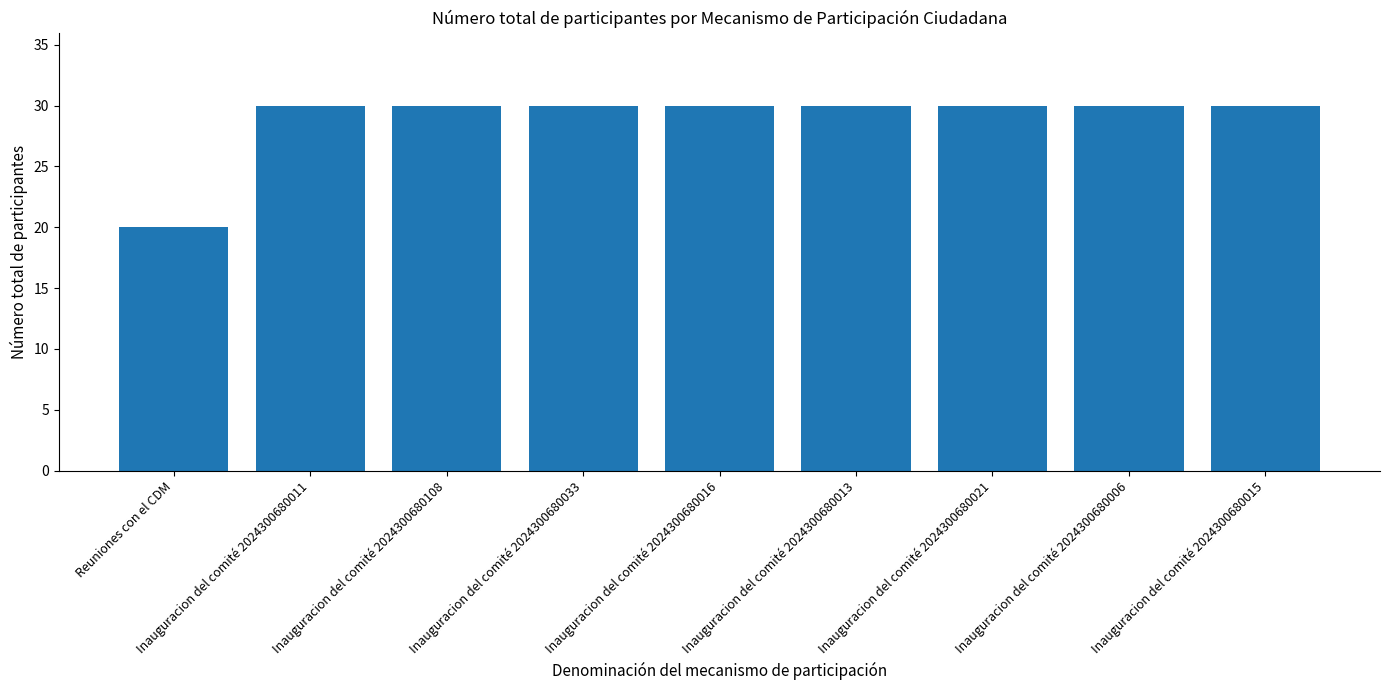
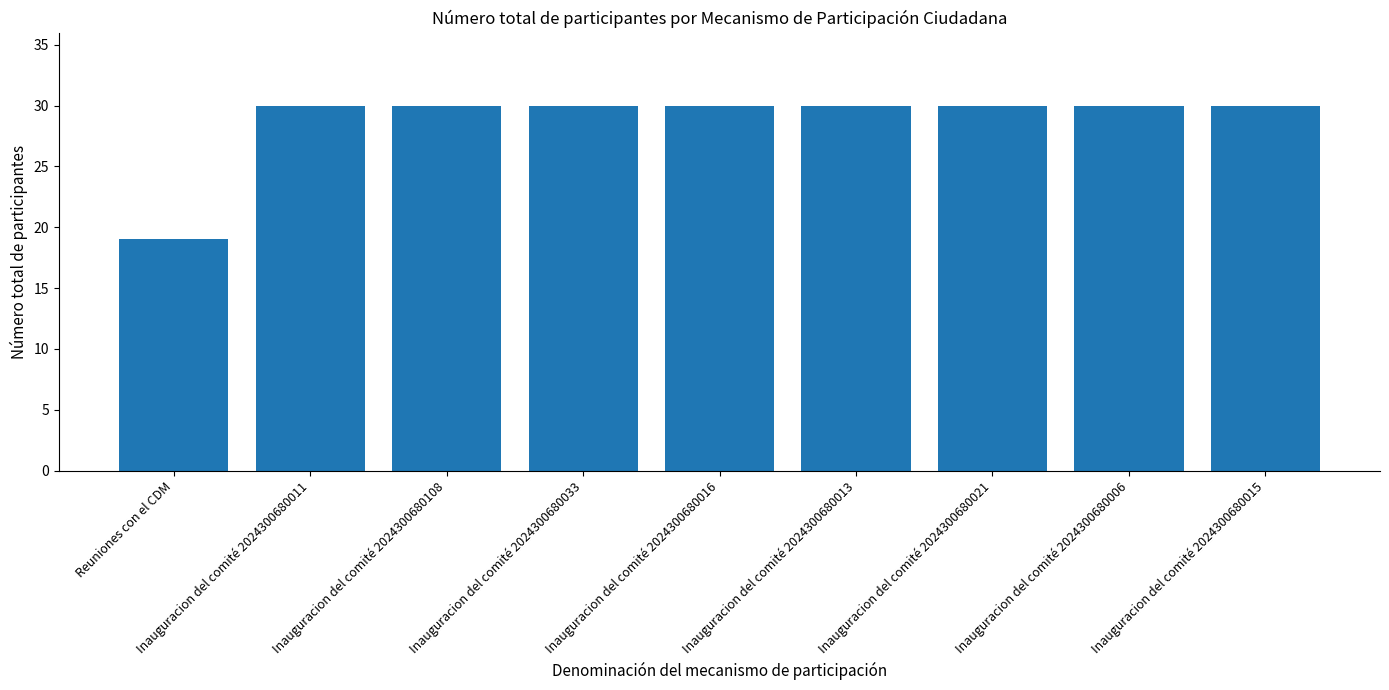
Reuniones con el CDM: 20 -> 19
